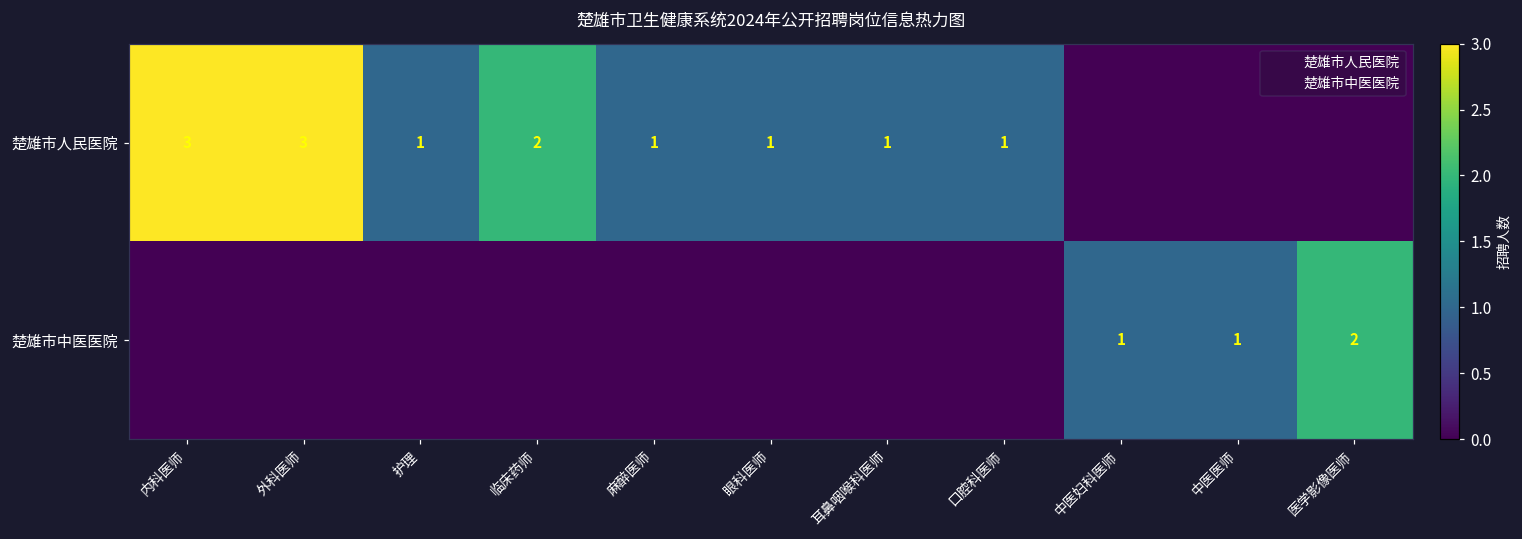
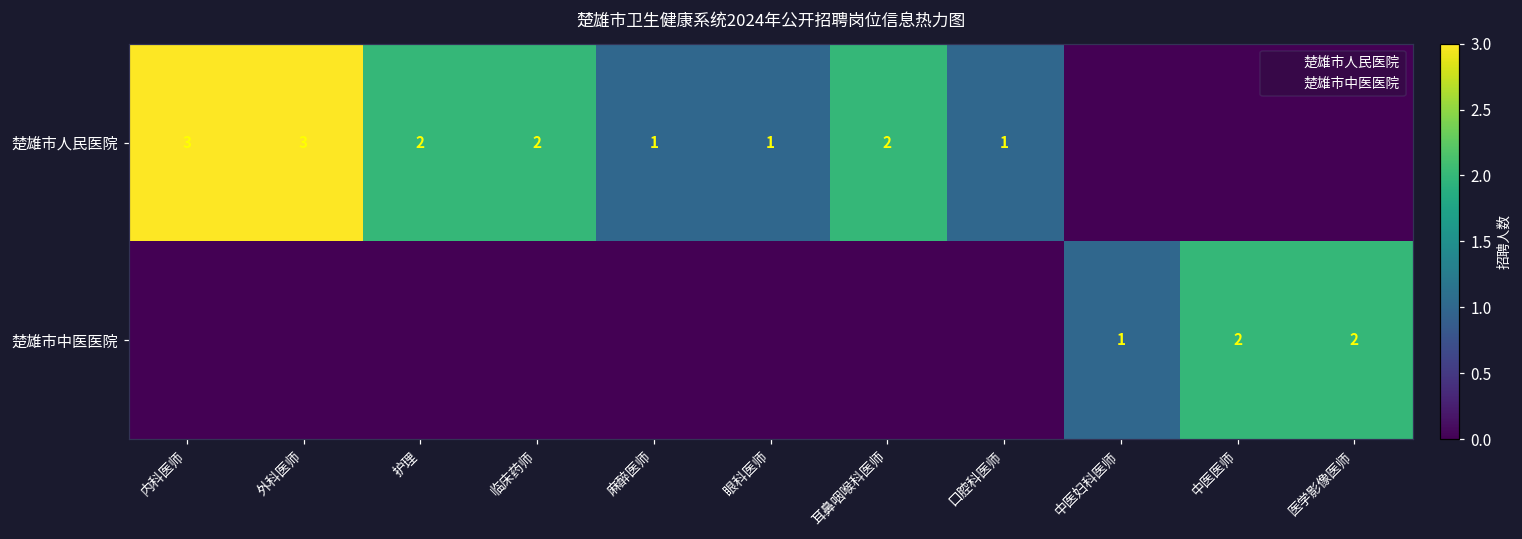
楚雄市人民医院, 护理: 1 -> 2
楚雄市人民医院, 耳鼻咽喉科医师: 1 -> 2
楚雄市中医医院, 中医医师: 1 -> 2
